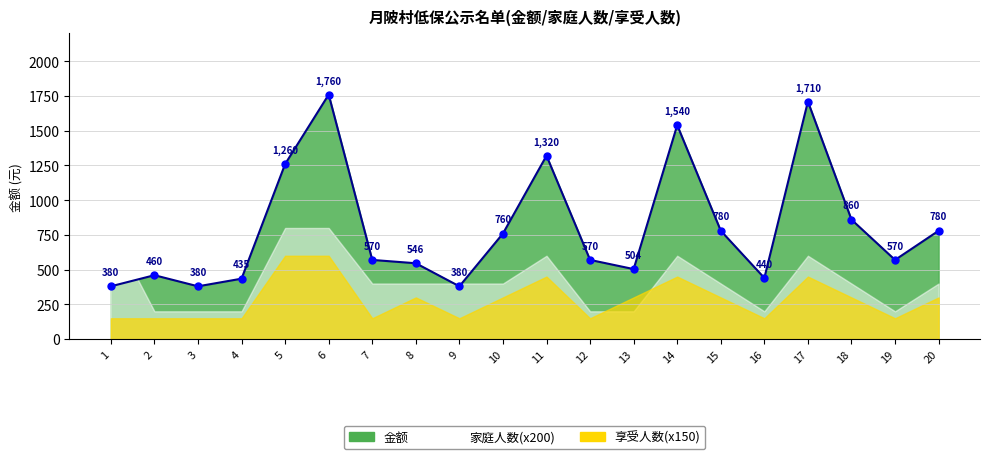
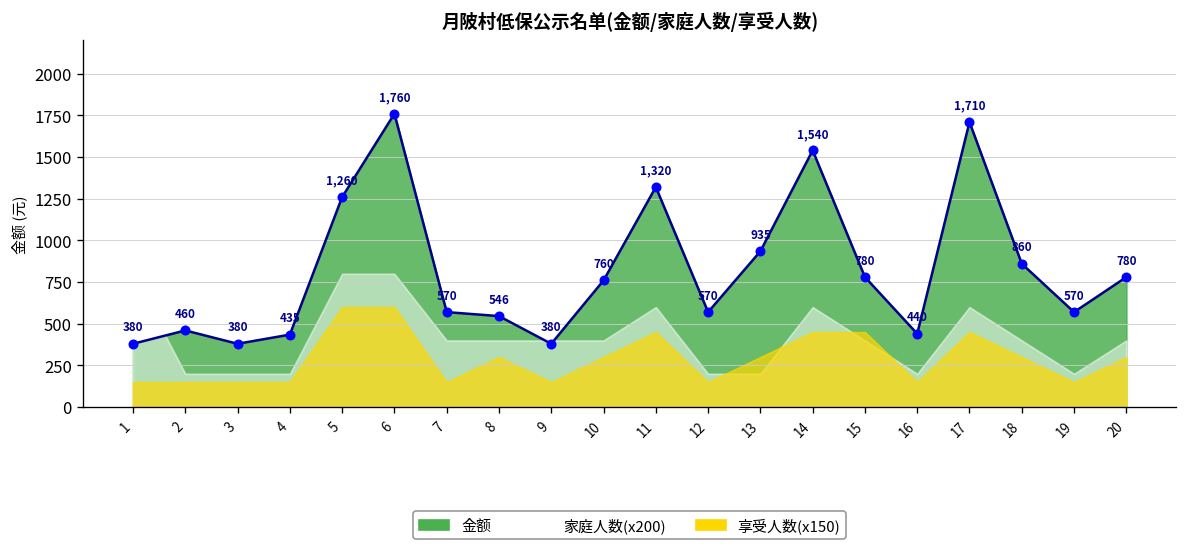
金额, 13: 504 -> 935
享受人数(x150), 15: 300 -> 450
